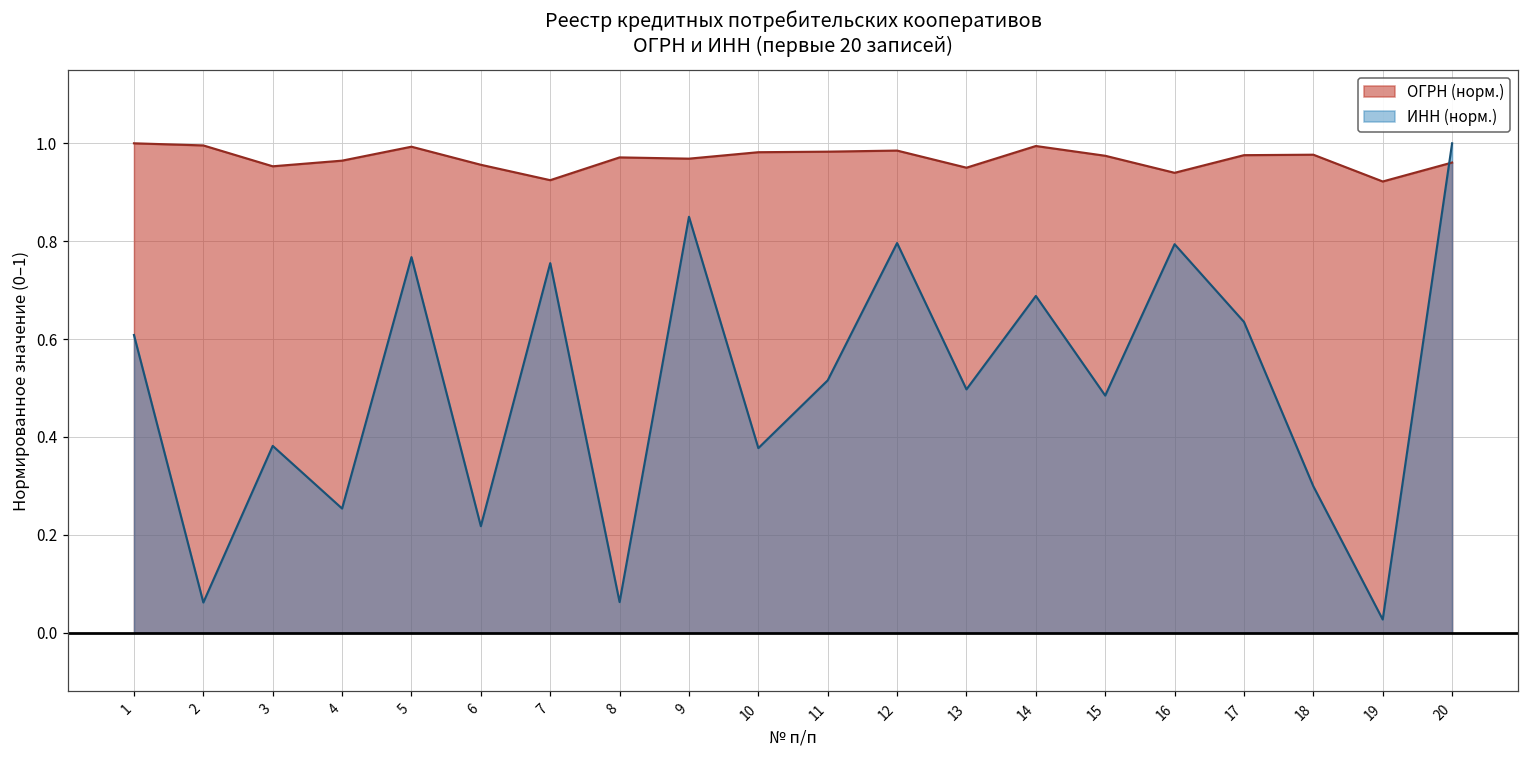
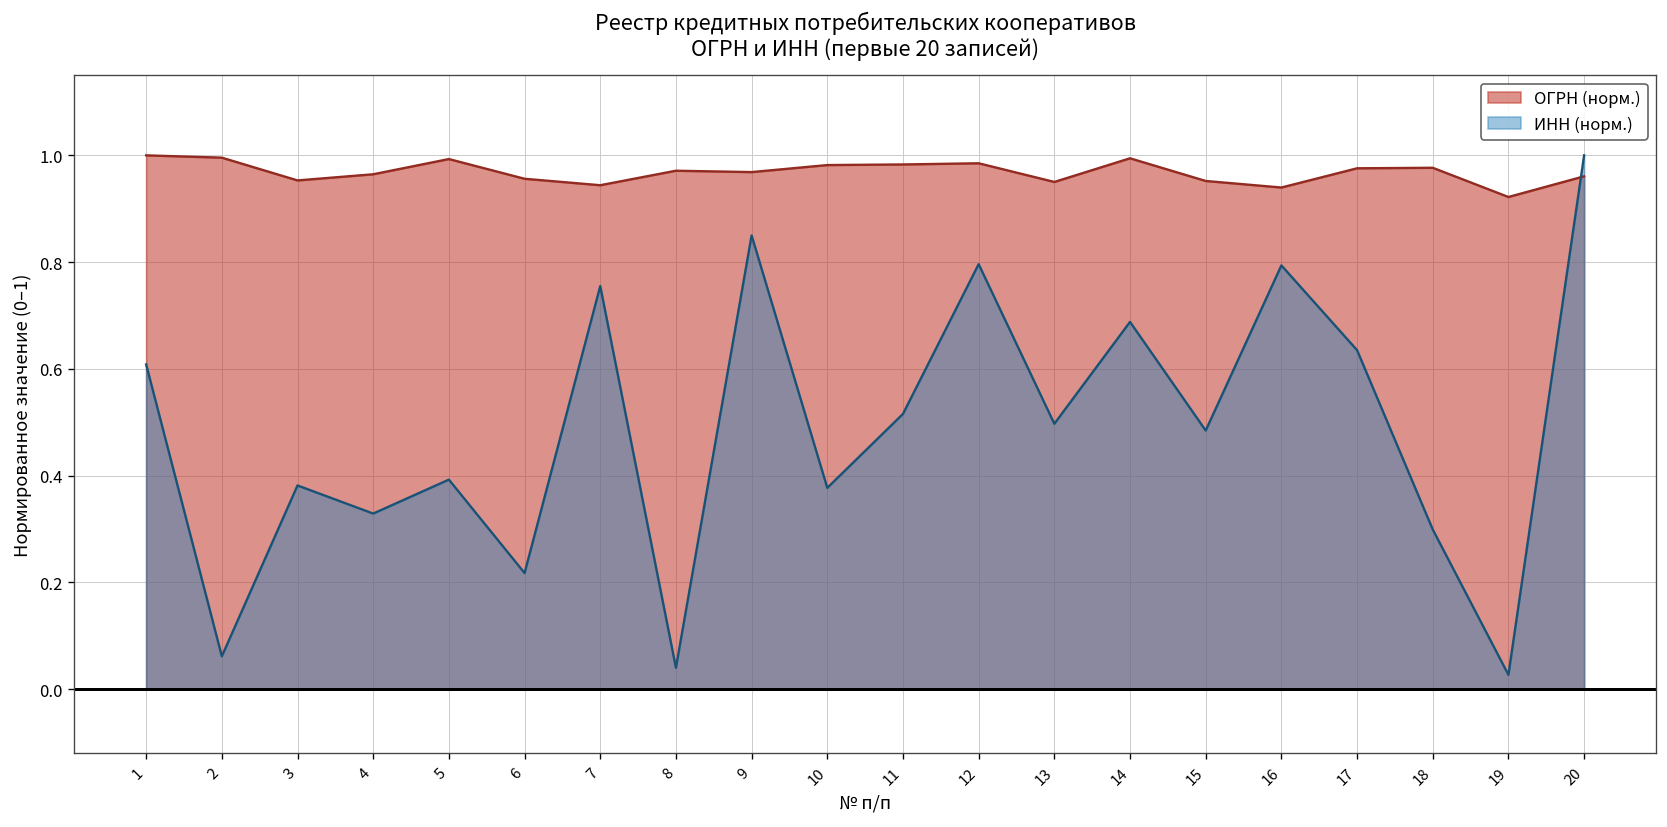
ИНН (норм.), 4: 0.25 -> 0.33
ИНН (норм.), 5: 0.77 -> 0.39
ОГРН (норм.), 7: 0.92 -> 0.94
ИНН (норм.), 8: 0.06 -> 0.04
ОГРН (норм.), 15: 0.97 -> 0.95
